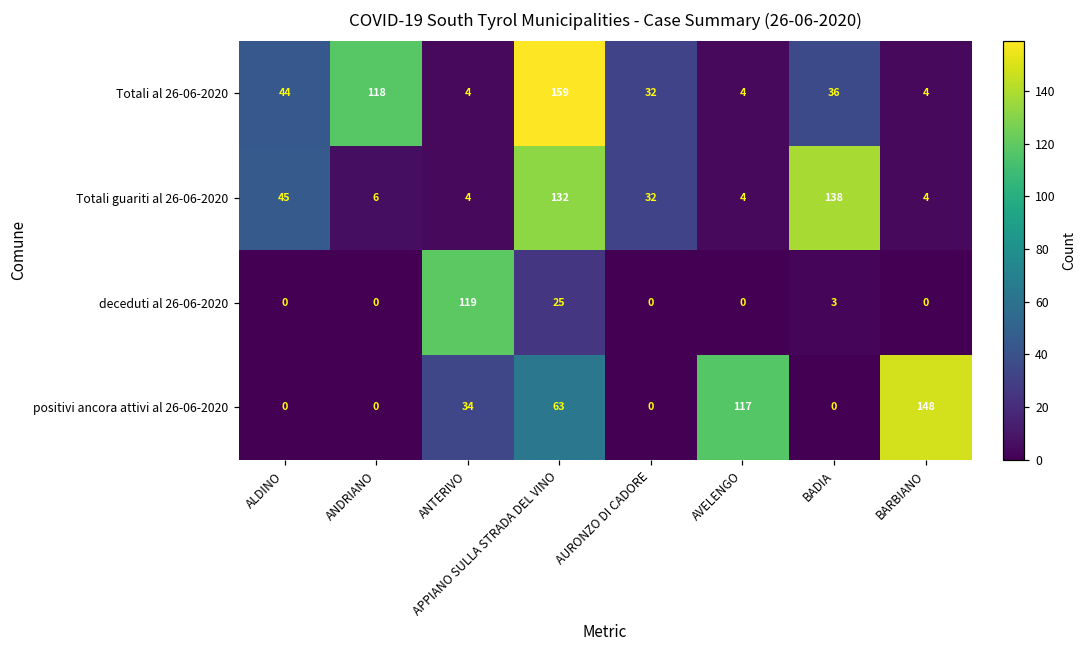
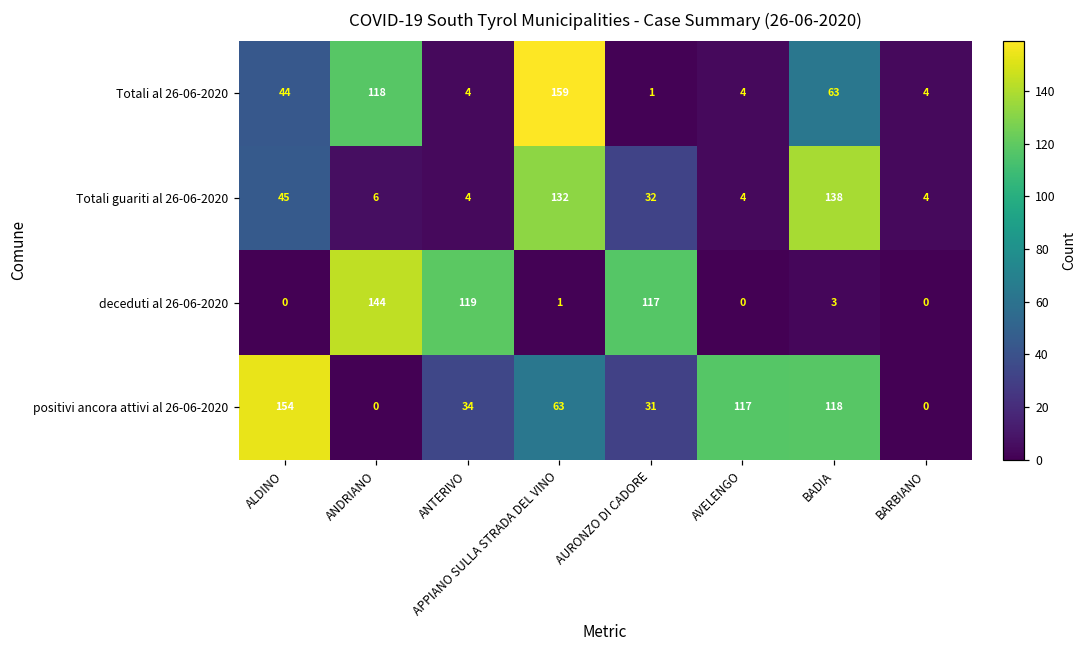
Totali al 26-06-2020, AURONZO DI CADORE: 32 -> 1
Totali al 26-06-2020, BADIA: 36 -> 63
deceduti al 26-06-2020, ANDRIANO: 0 -> 144
deceduti al 26-06-2020, APPIANO SULLA STRADA DEL VINO: 25 -> 1
deceduti al 26-06-2020, AURONZO DI CADORE: 0 -> 117
positivi ancora attivi al 26-06-2020, ALDINO: 0 -> 154
positivi ancora attivi al 26-06-2020, AURONZO DI CADORE: 0 -> 31
positivi ancora attivi al 26-06-2020, BADIA: 0 -> 118
positivi ancora attivi al 26-06-2020, BARBIANO: 148 -> 0
